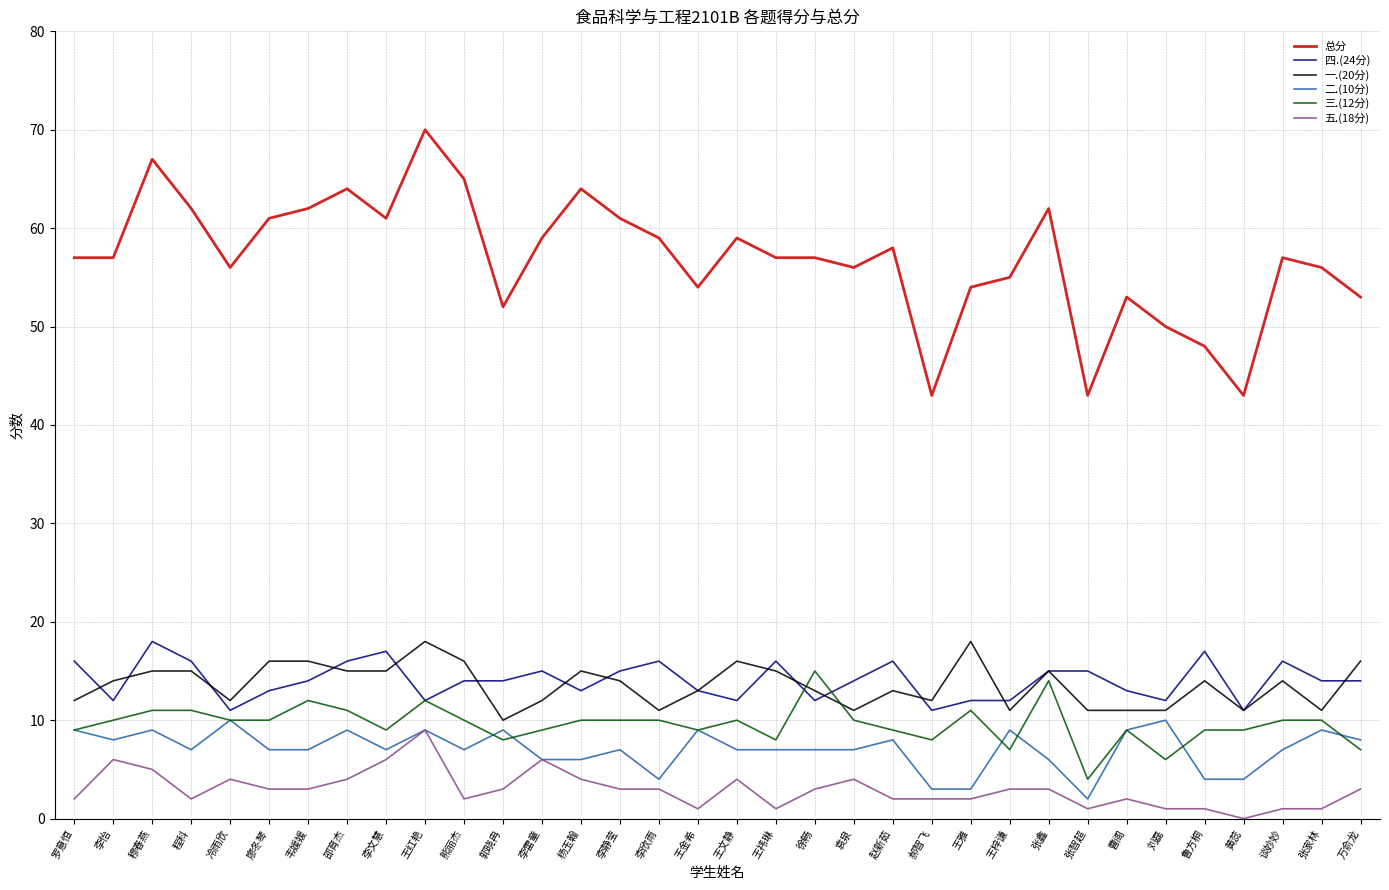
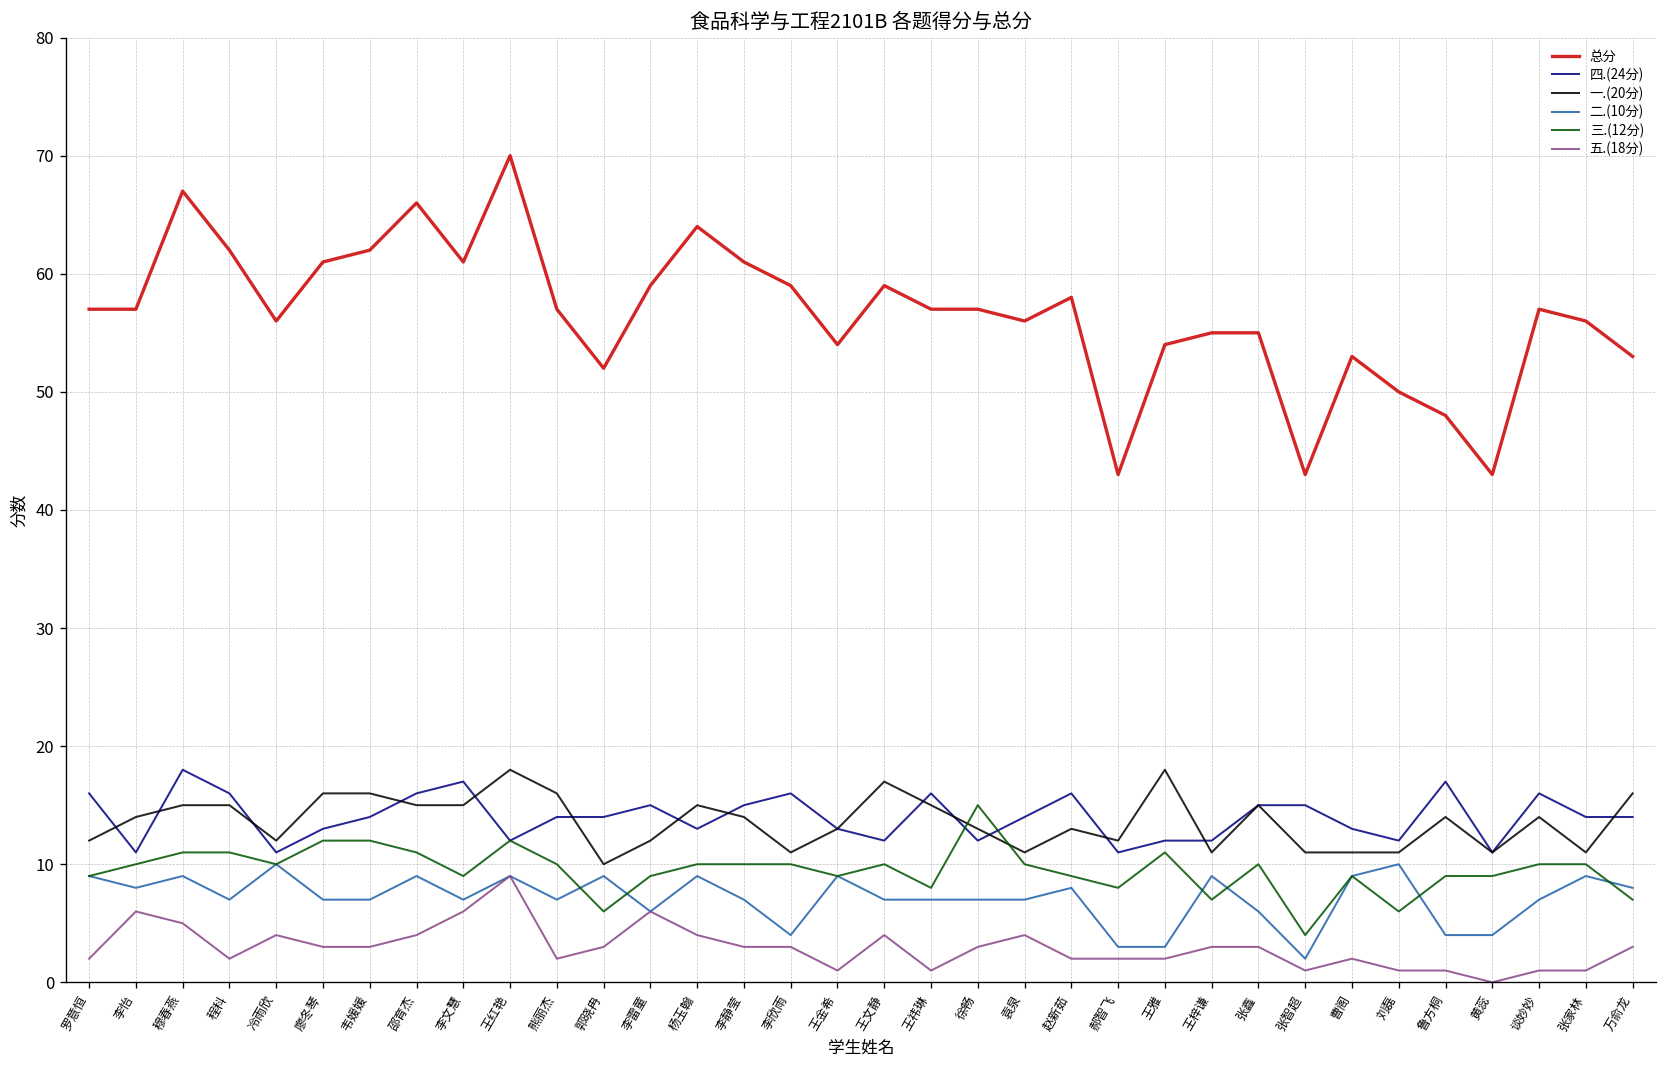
四.(24分), 李怡: 12 -> 11
三.(12分), 廖冬琴: 10 -> 12
总分, 邵育杰: 64 -> 66
总分, 熊丽杰: 65 -> 57
三.(12分), 郭晓冉: 8 -> 6
二.(10分), 杨玉翰: 6 -> 9
一.(20分), 王文静: 16 -> 17
总分, 张鑫: 62 -> 55
三.(12分), 张鑫: 14 -> 10
